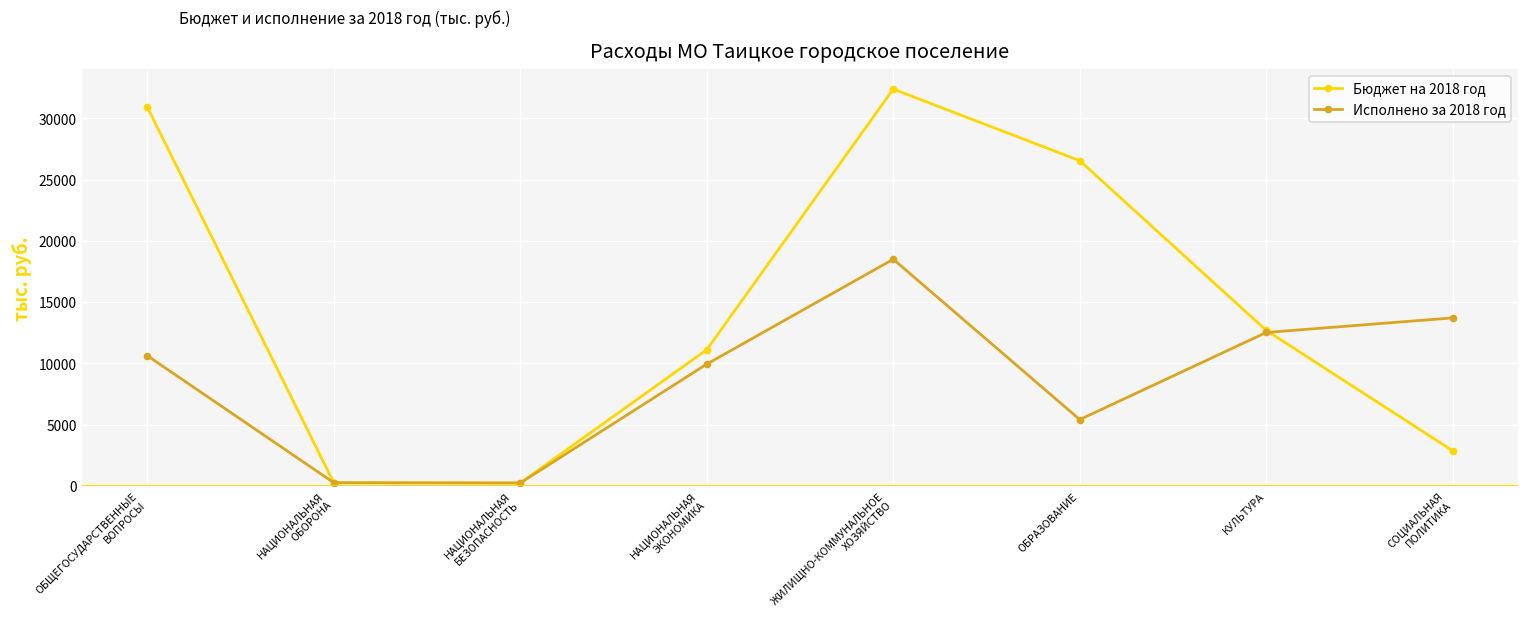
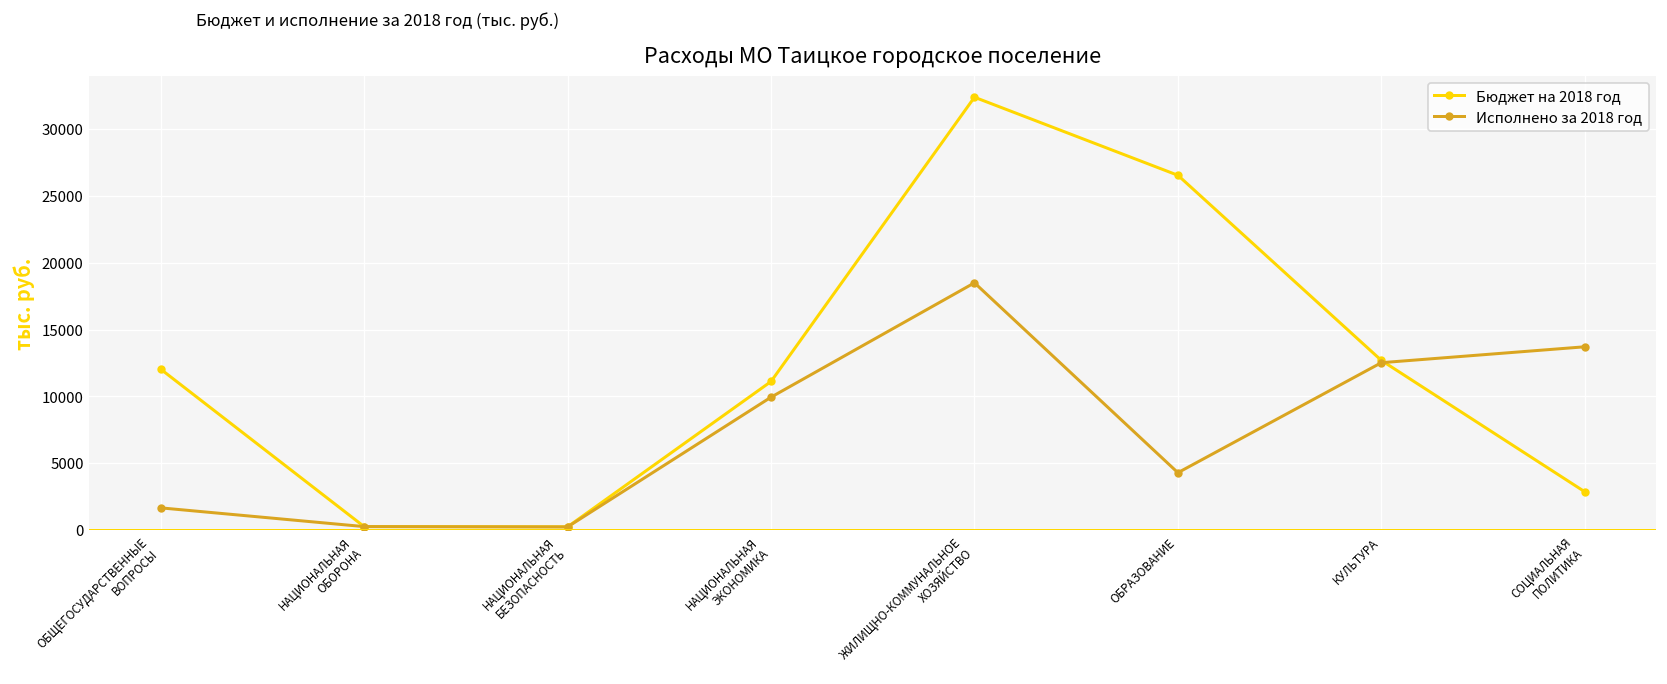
Бюджет на 2018 год, ОБЩЕГОСУДАРСТВЕННЫЕ ВОПРОСЫ: 30900 -> 12000
Исполнено за 2018 год, ОБЩЕГОСУДАРСТВЕННЫЕ ВОПРОСЫ: 10600 -> 1700
Исполнено за 2018 год, ОБРАЗОВАНИЕ: 5400 -> 4300
